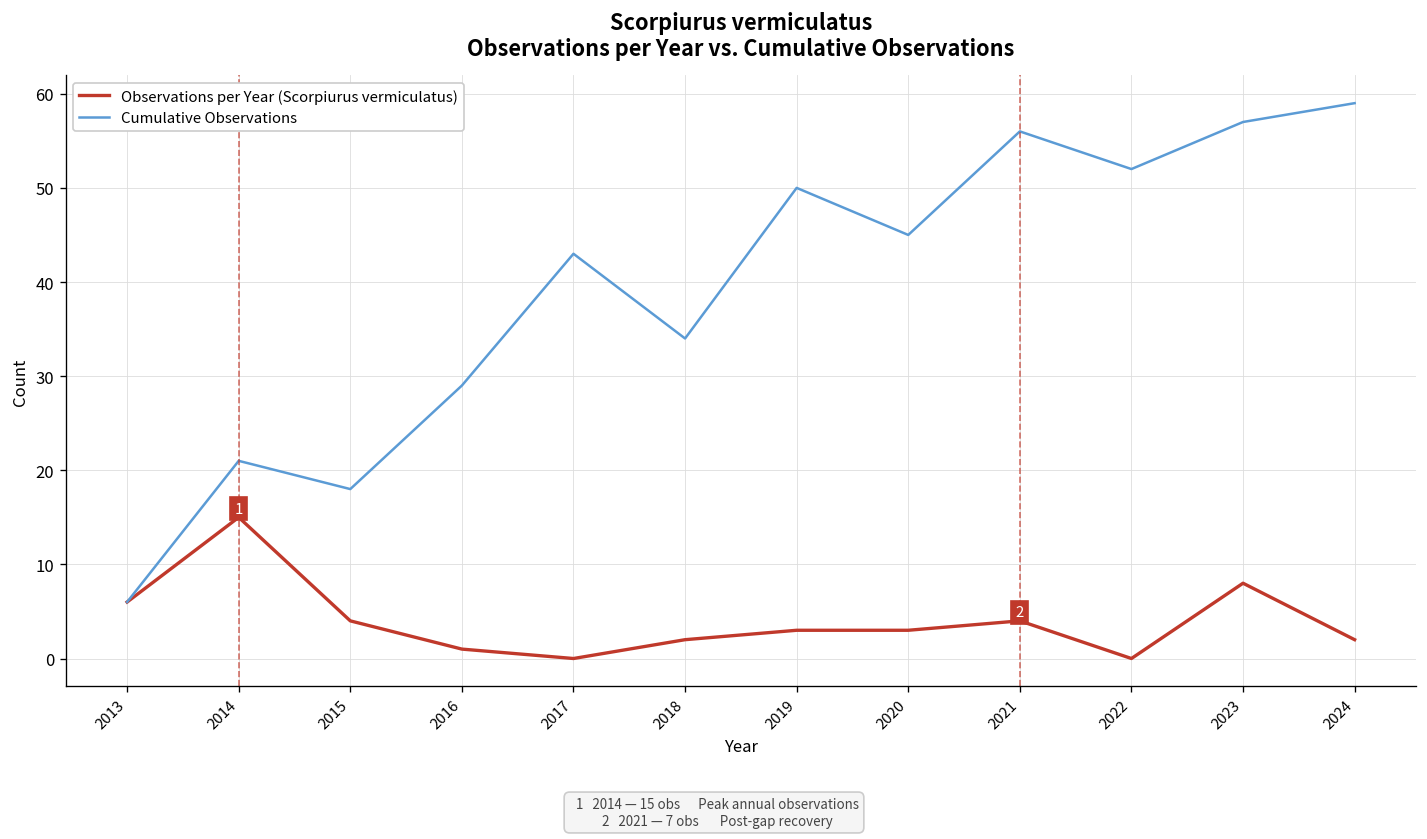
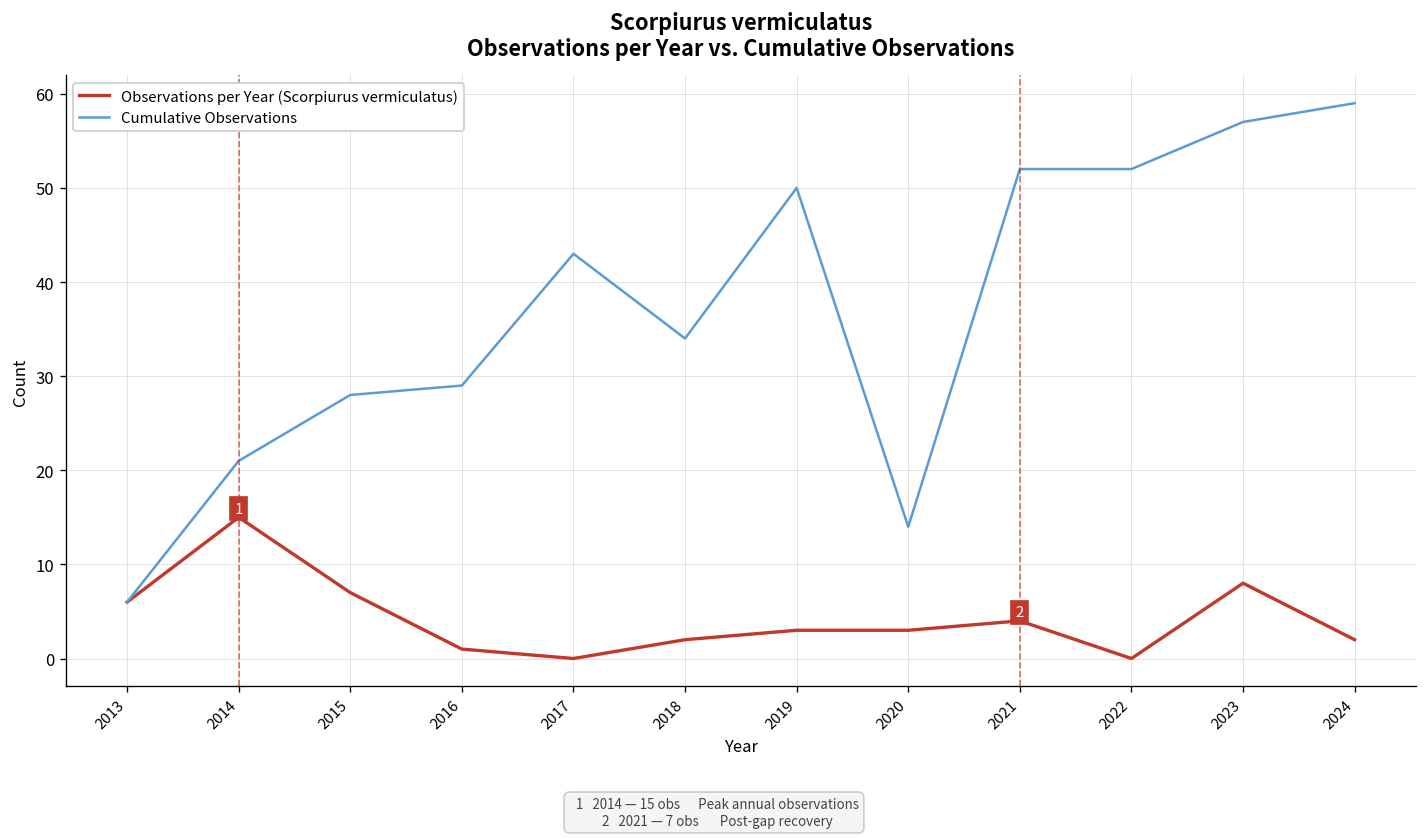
Observations per Year (Scorpiurus vermiculatus), 2015: 4 -> 7
Cumulative Observations, 2015: 18 -> 28
Cumulative Observations, 2020: 45 -> 14
Cumulative Observations, 2021: 56 -> 52
